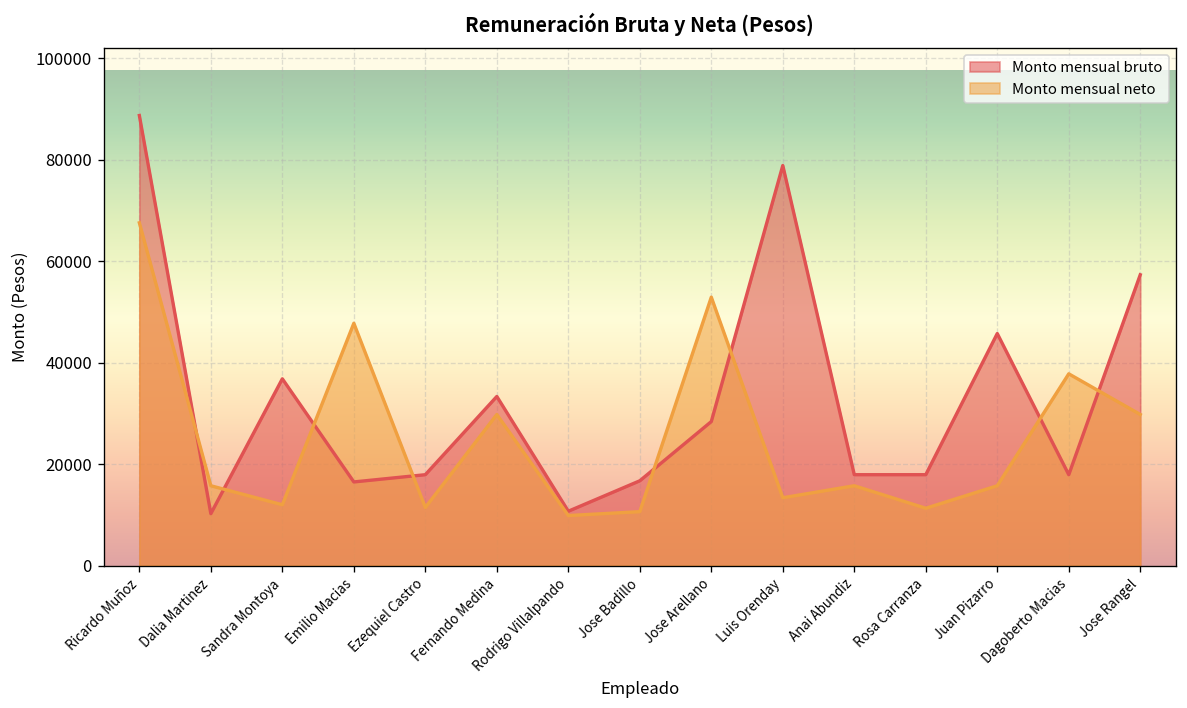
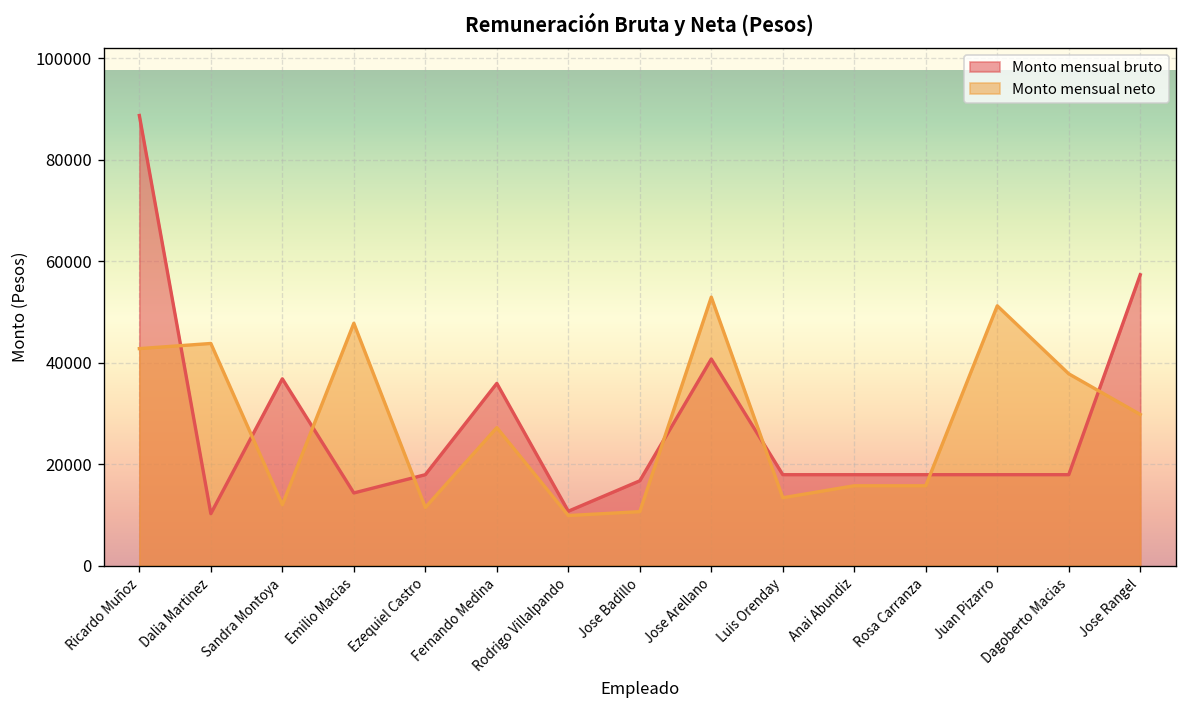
Monto mensual neto, Ricardo Muñoz: 68000 -> 43000
Monto mensual neto, Dalia Martinez: 16000 -> 44000
Monto mensual bruto, Emilio Macias: 16000 -> 14000
Monto mensual bruto, Fernando Medina: 33000 -> 36000
Monto mensual neto, Fernando Medina: 30000 -> 27000
Monto mensual bruto, Jose Arellano: 28000 -> 41000
Monto mensual bruto, Luis Orenday: 79000 -> 18000
Monto mensual neto, Rosa Carranza: 11000 -> 16000
Monto mensual bruto, Juan Pizarro: 46000 -> 18000
Monto mensual neto, Juan Pizarro: 16000 -> 51000
